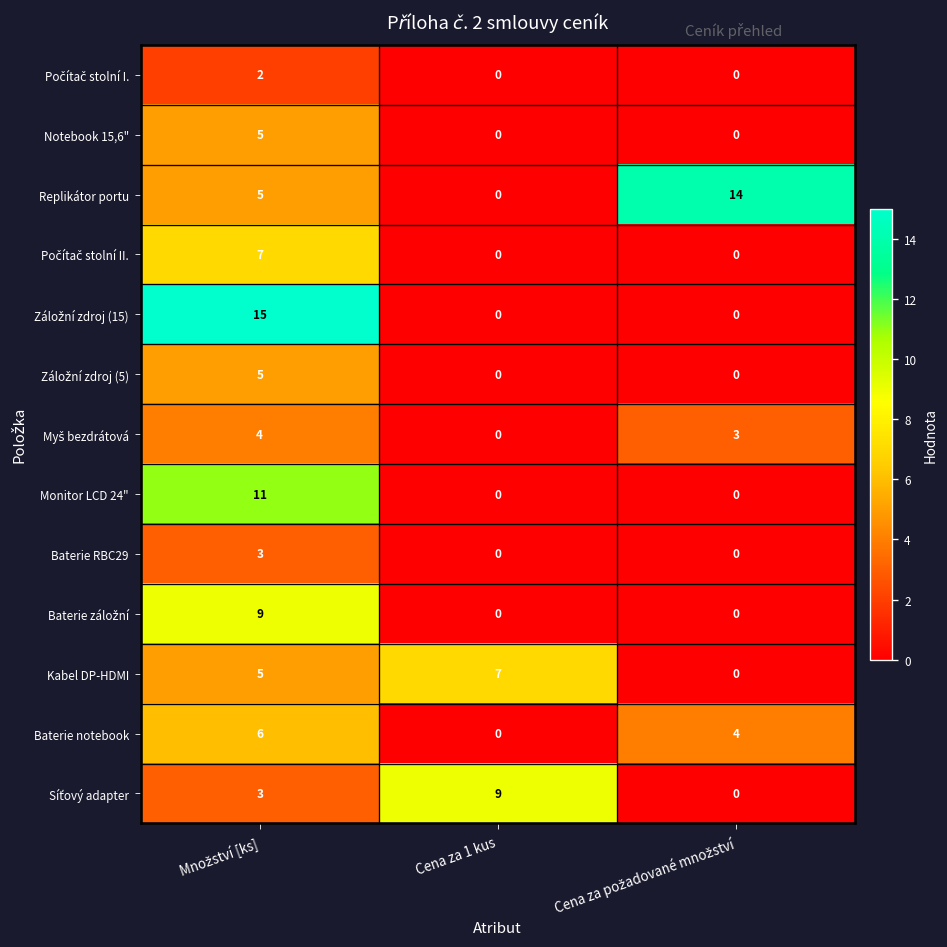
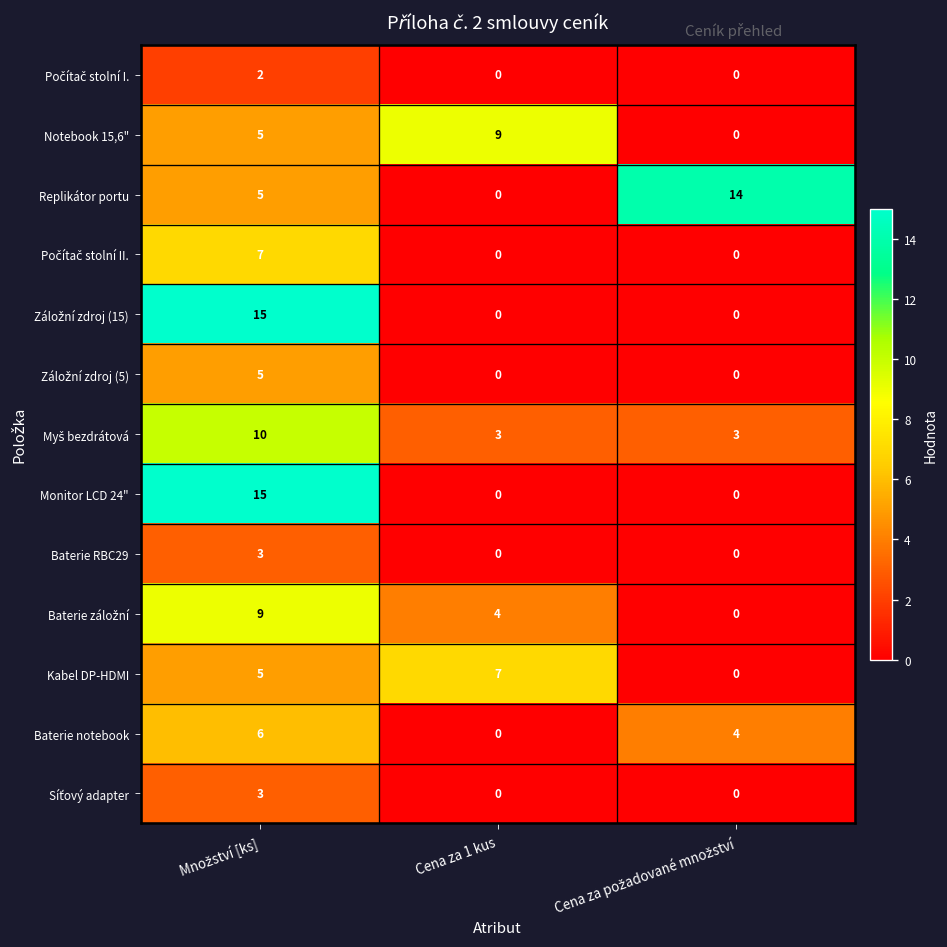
Notebook 15,6", Cena za 1 kus: 0 -> 9
Myš bezdrátová, Množství [ks]: 4 -> 10
Myš bezdrátová, Cena za 1 kus: 0 -> 3
Monitor LCD 24", Množství [ks]: 11 -> 15
Baterie záložní, Cena za 1 kus: 0 -> 4
Síťový adapter, Cena za 1 kus: 9 -> 0
